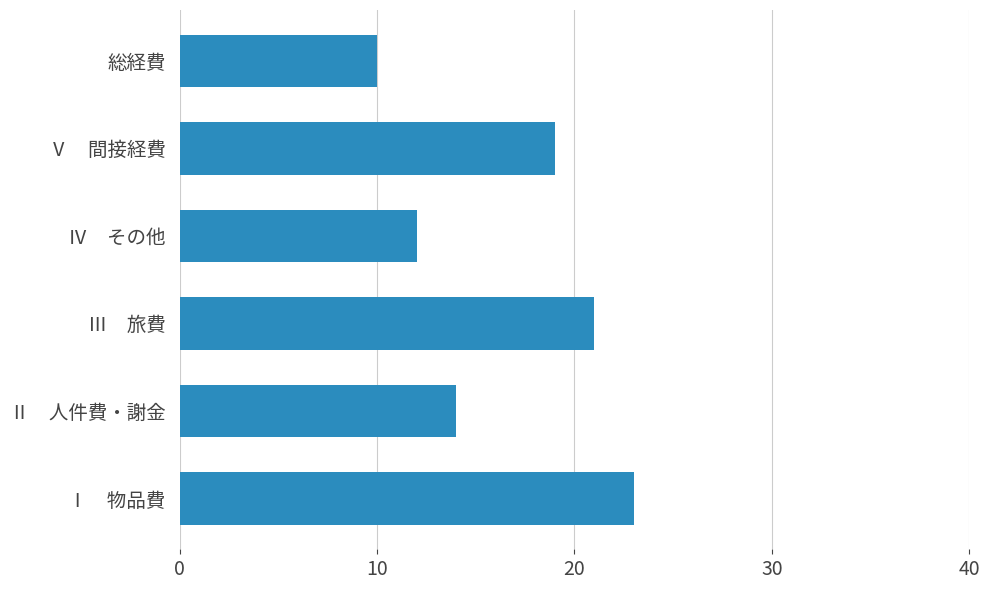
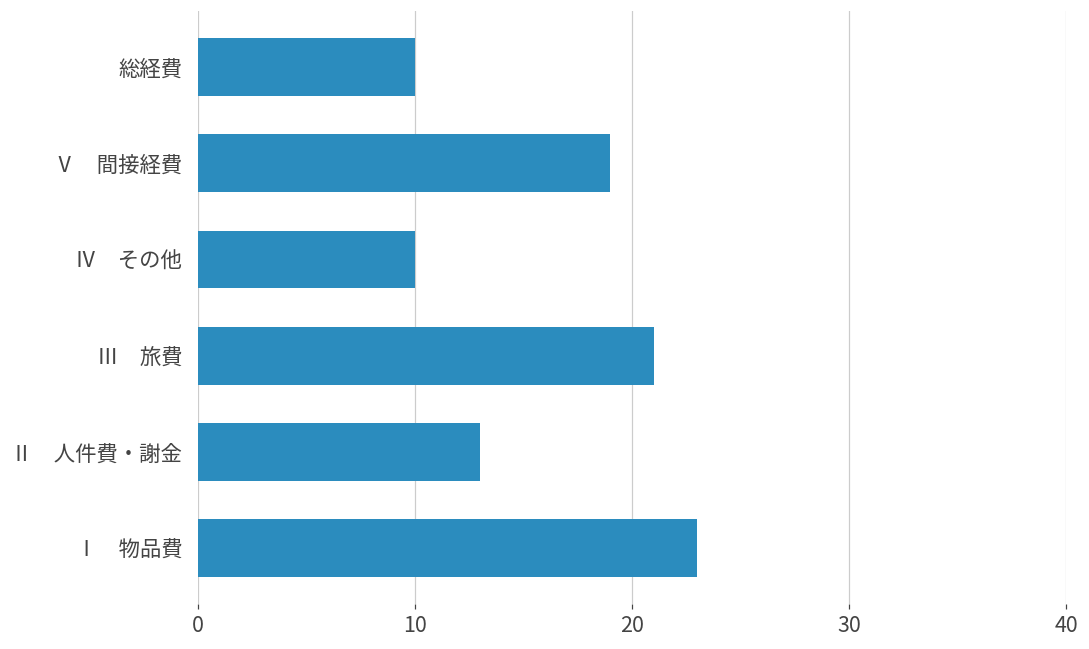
Ⅳ その他: 12 -> 10
Ⅱ 人件費・謝金: 14 -> 13
